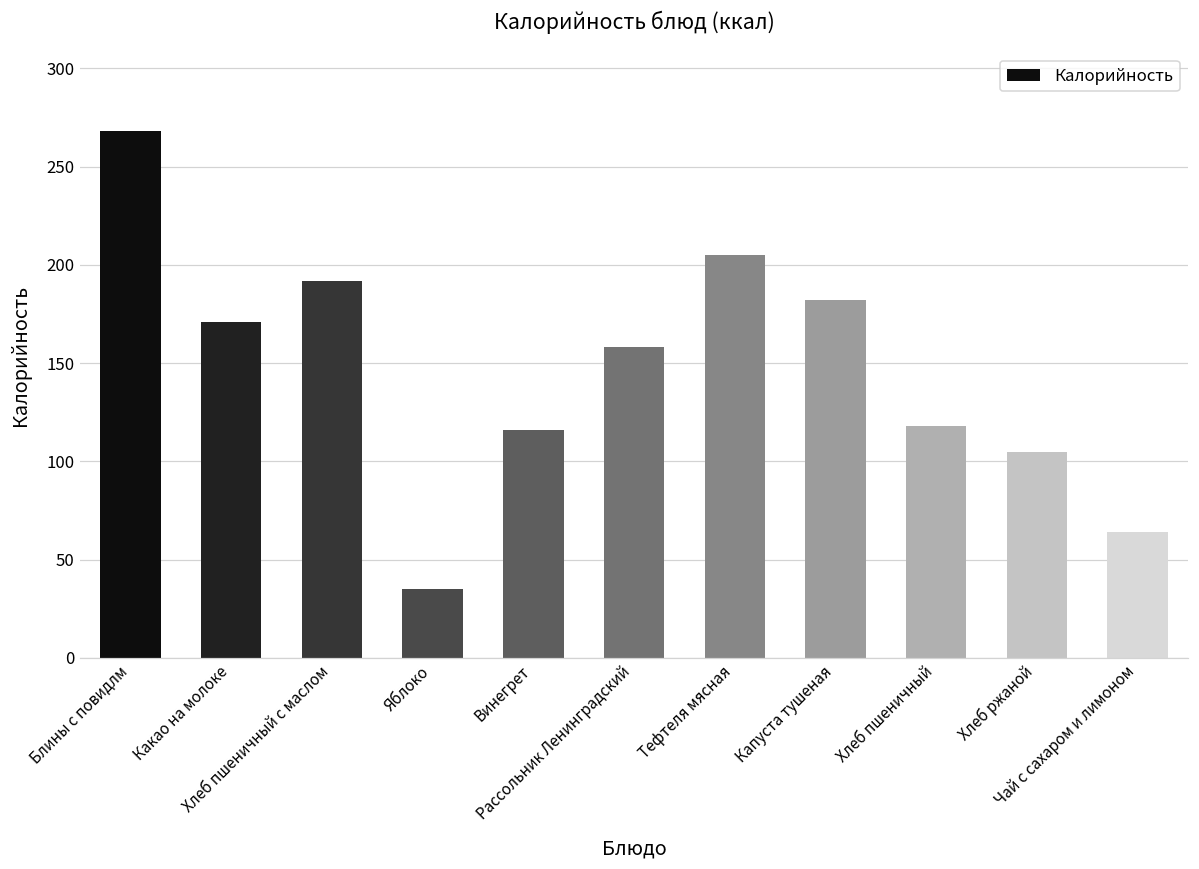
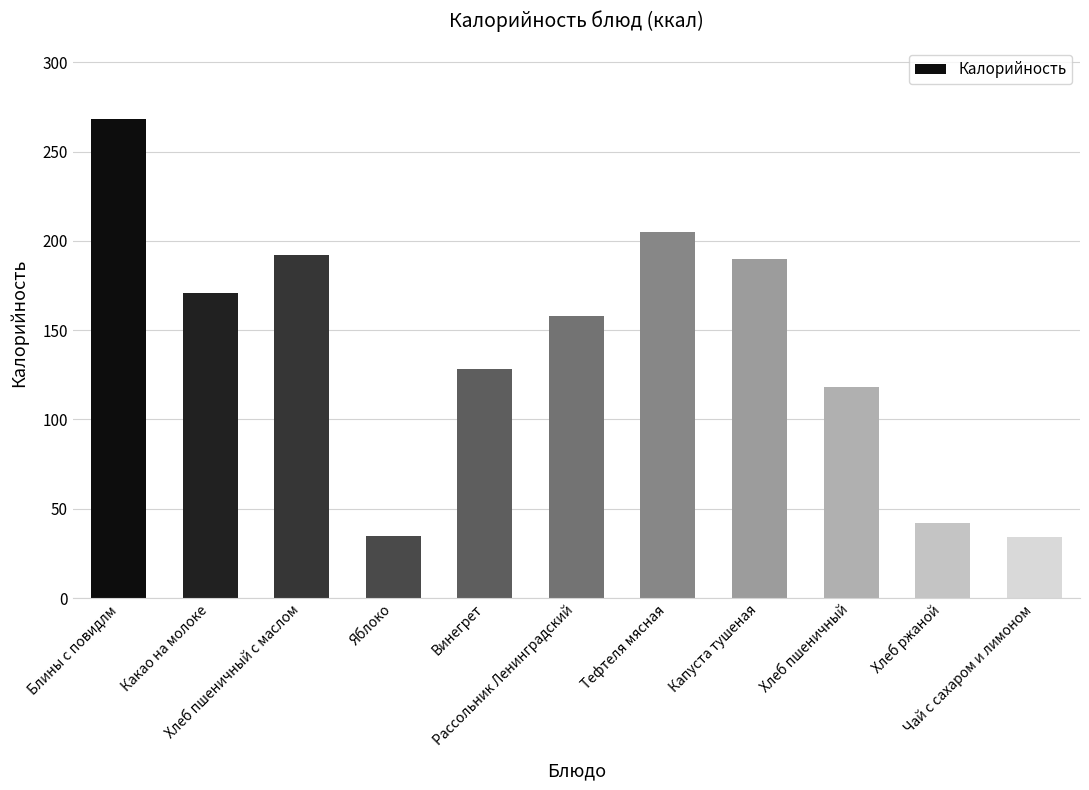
Винегрет: 116 -> 128
Капуста тушеная: 182 -> 190
Хлеб ржаной: 105 -> 42
Чай с сахаром и лимоном: 64 -> 34
